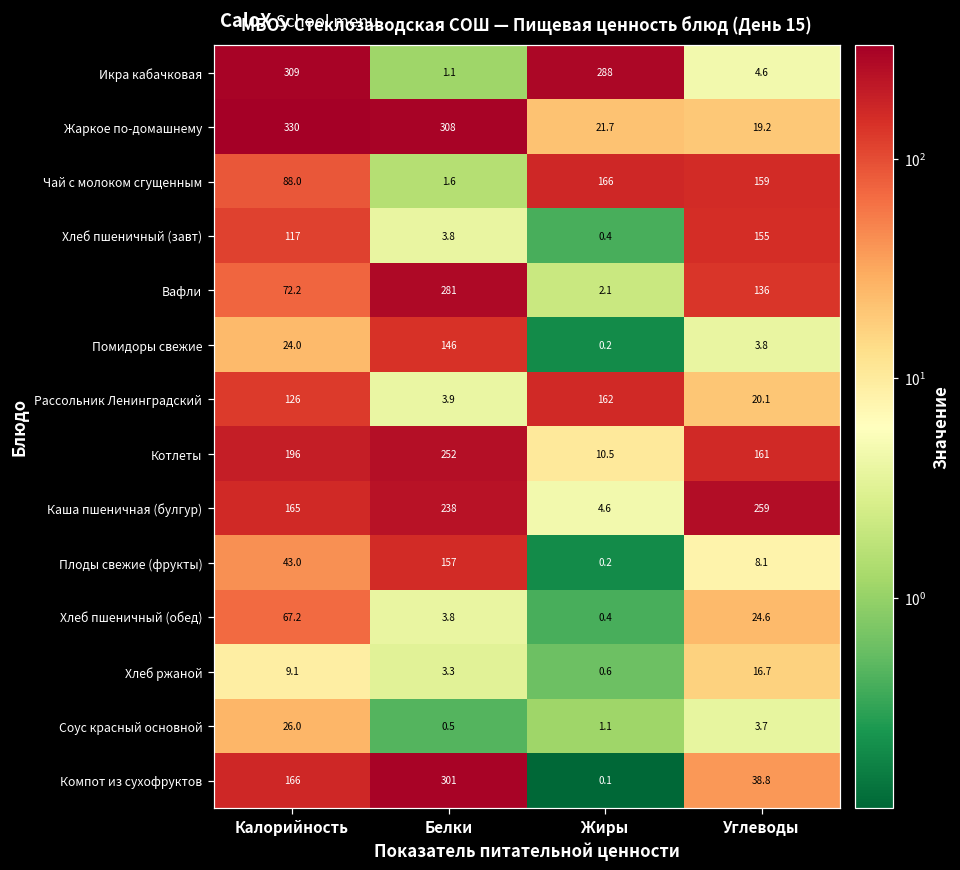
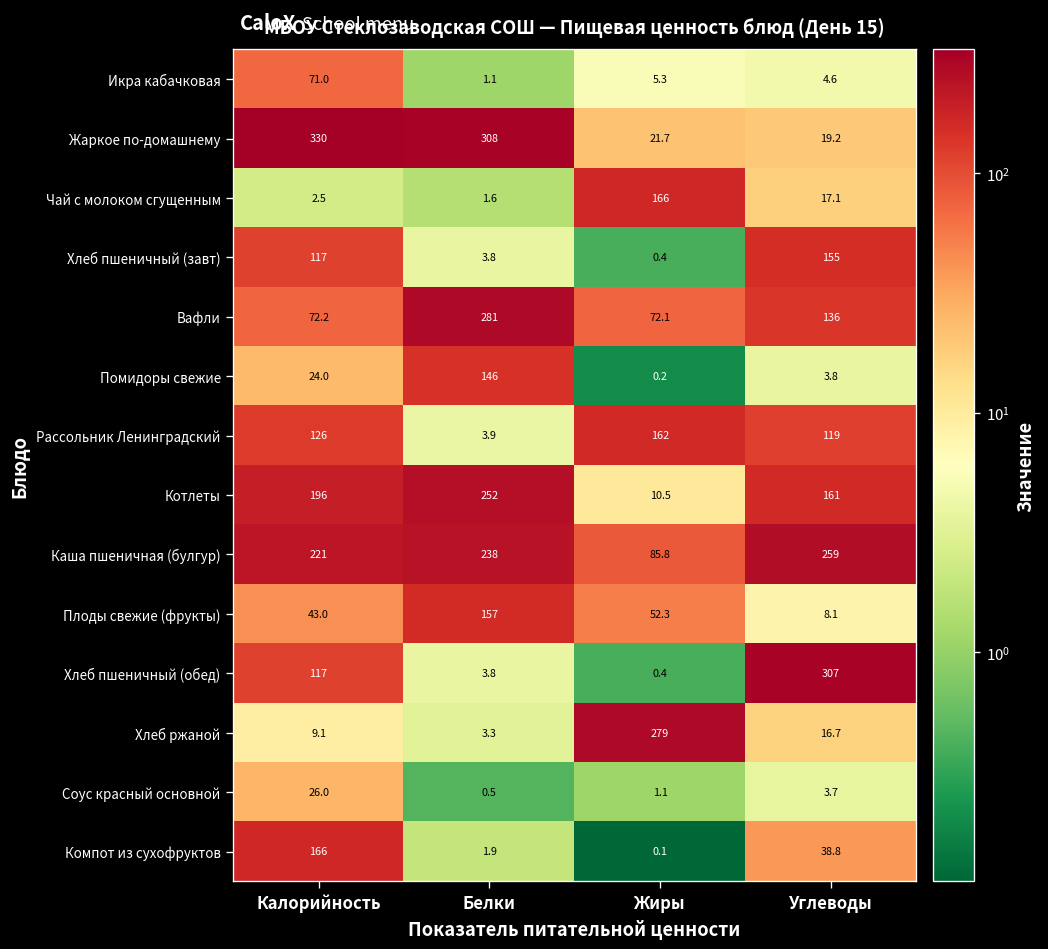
Икра кабачковая, Калорийность: 309 -> 71.0
Икра кабачковая, Жиры: 288 -> 5.3
Чай с молоком сгущенным, Калорийность: 88.0 -> 2.5
Чай с молоком сгущенным, Углеводы: 159 -> 17.1
Вафли, Жиры: 2.1 -> 72.1
Рассольник Ленинградский, Углеводы: 20.1 -> 119
Каша пшеничная (булгур), Калорийность: 165 -> 221
Каша пшеничная (булгур), Жиры: 4.6 -> 85.8
Плоды свежие (фрукты), Жиры: 0.2 -> 52.3
Хлеб пшеничный (обед), Калорийность: 67.2 -> 117
Хлеб пшеничный (обед), Углеводы: 24.6 -> 307
Хлеб ржаной, Жиры: 0.6 -> 279
Компот из сухофруктов, Белки: 301 -> 1.9
